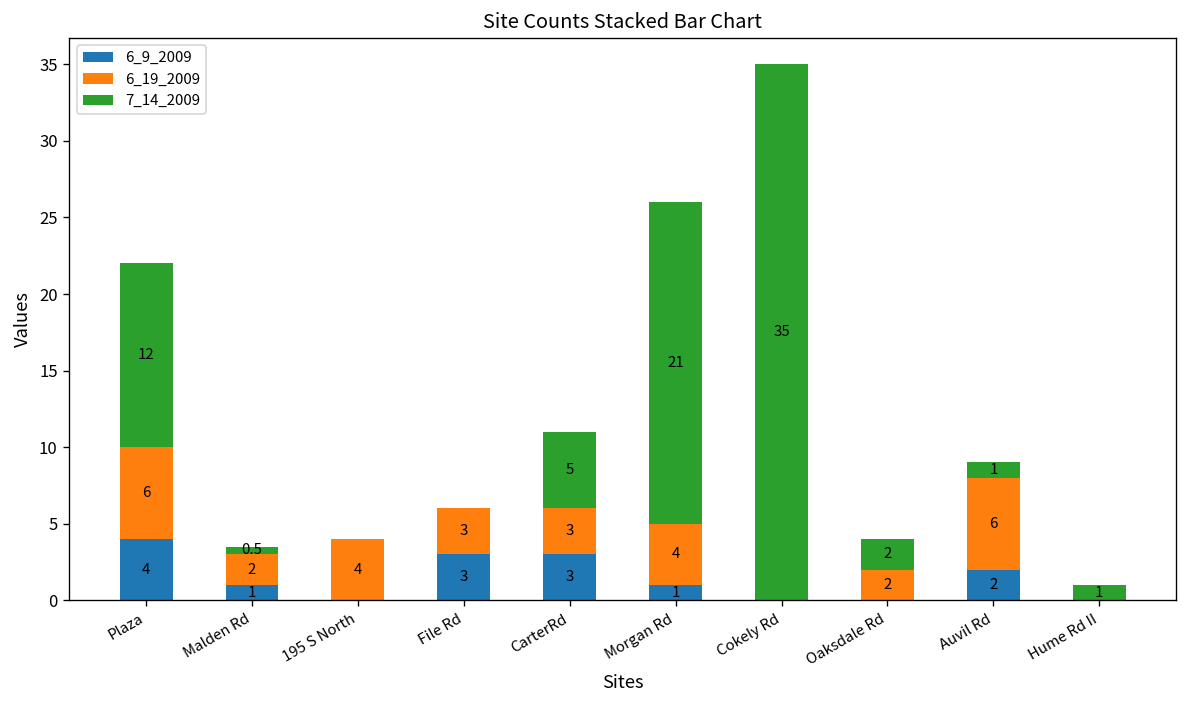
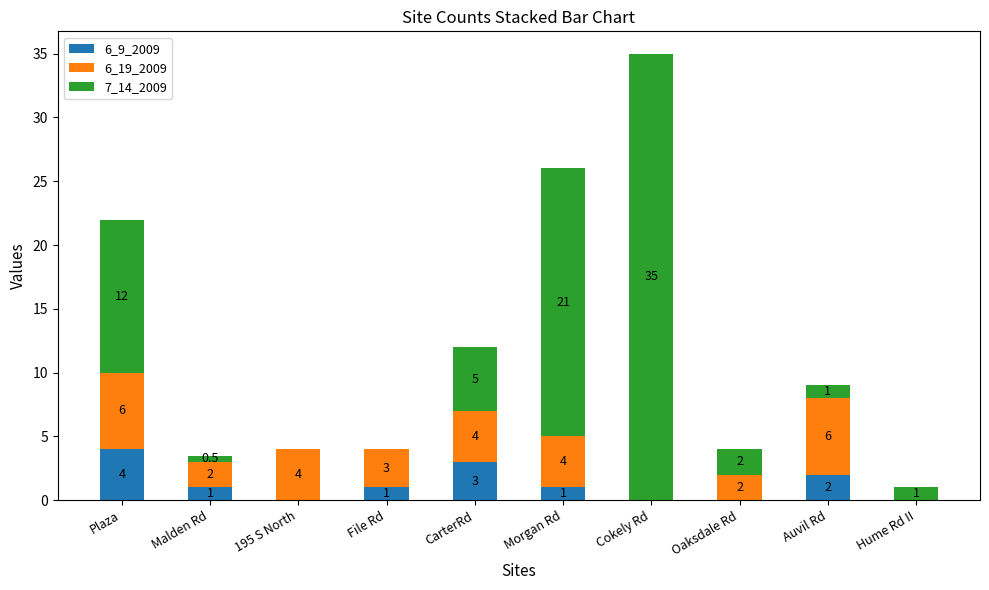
6_9_2009, File Rd: 3 -> 1
6_19_2009, CarterRd: 3 -> 4
